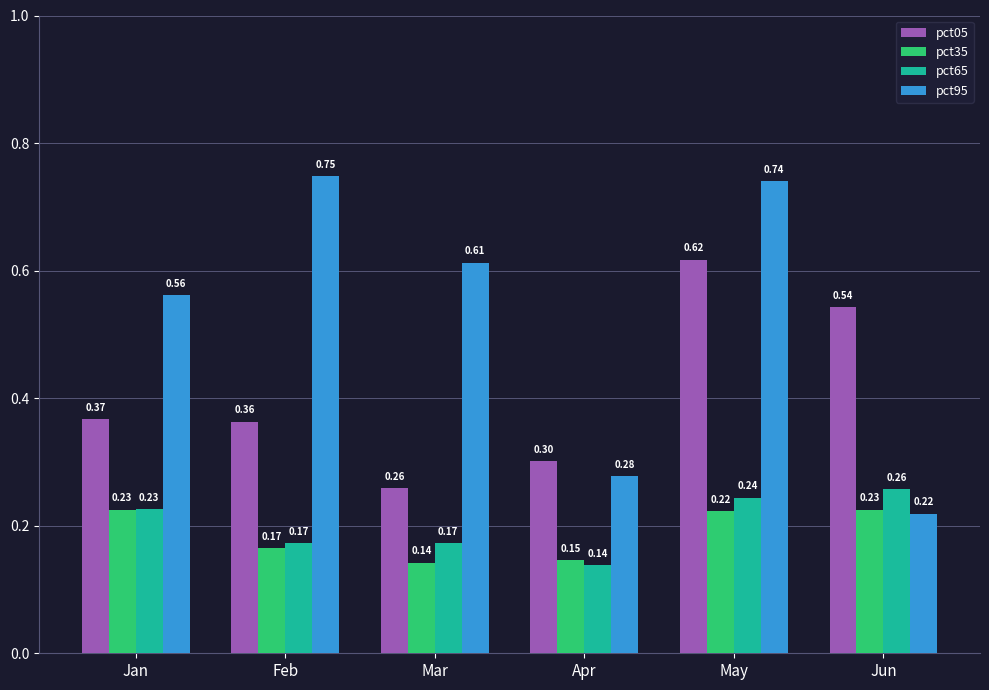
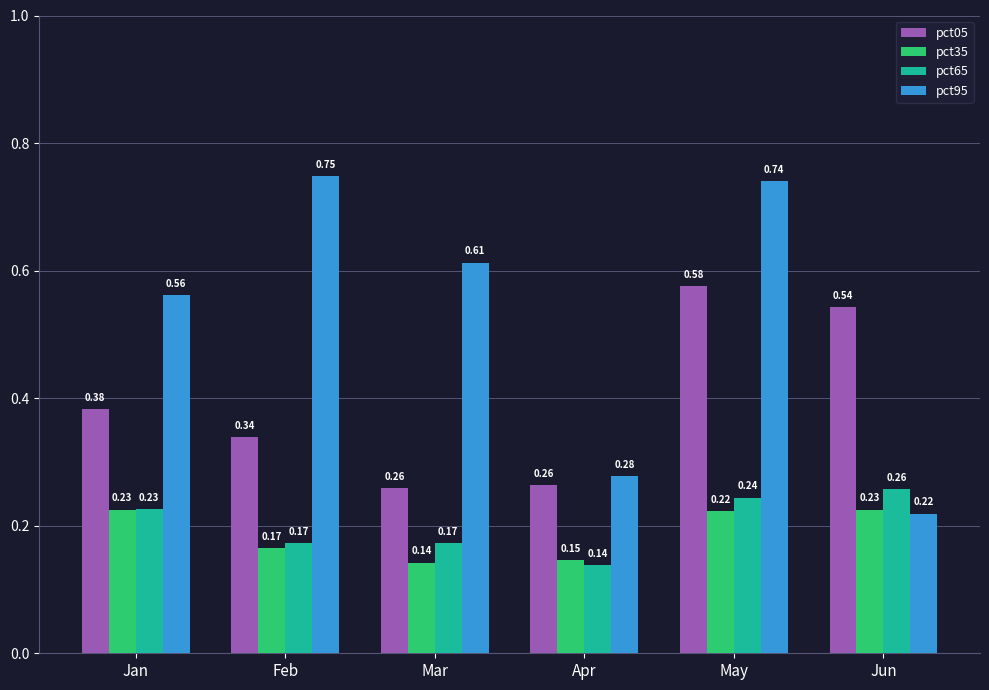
pct05, Jan: 0.37 -> 0.38
pct05, Feb: 0.36 -> 0.34
pct05, Apr: 0.30 -> 0.26
pct05, May: 0.62 -> 0.58
